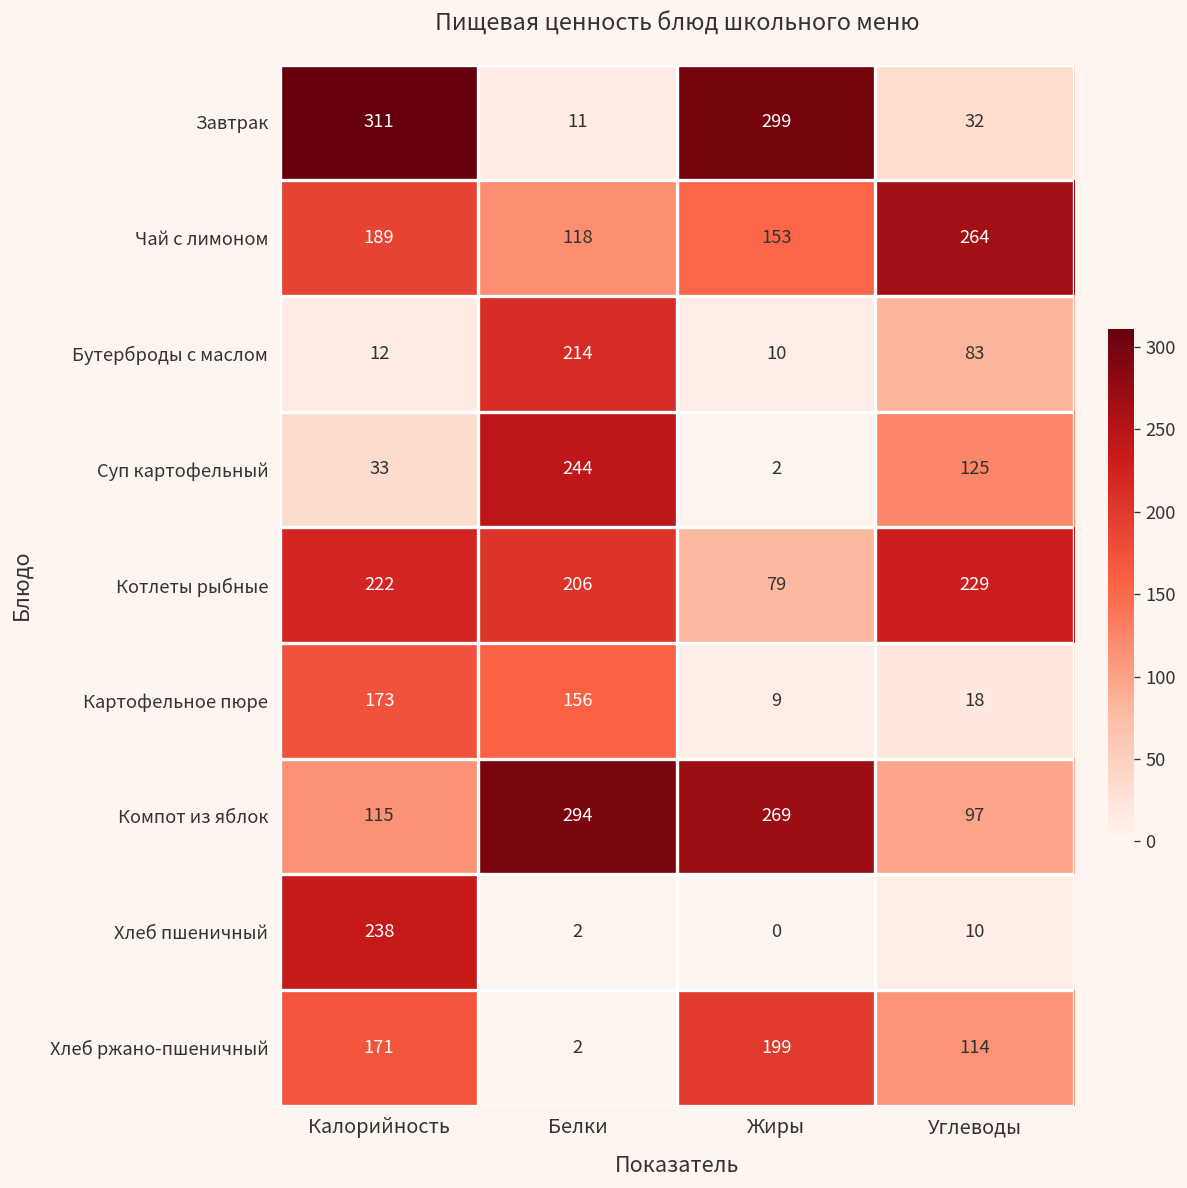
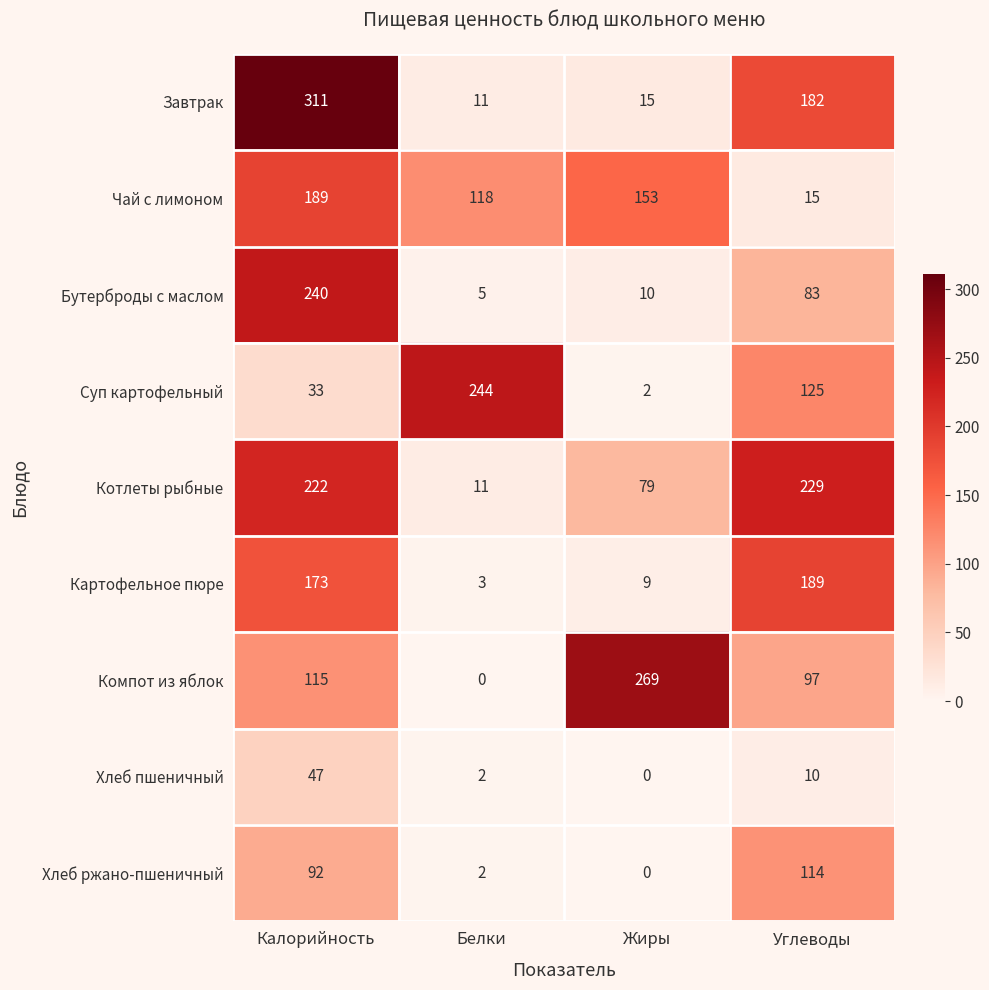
Завтрак, Жиры: 299 -> 15
Завтрак, Углеводы: 32 -> 182
Чай с лимоном, Углеводы: 264 -> 15
Бутерброды с маслом, Калорийность: 12 -> 240
Бутерброды с маслом, Белки: 214 -> 5
Котлеты рыбные, Белки: 206 -> 11
Картофельное пюре, Белки: 156 -> 3
Картофельное пюре, Углеводы: 18 -> 189
Компот из яблок, Белки: 294 -> 0
Хлеб пшеничный, Калорийность: 238 -> 47
Хлеб ржано-пшеничный, Калорийность: 171 -> 92
Хлеб ржано-пшеничный, Жиры: 199 -> 0
